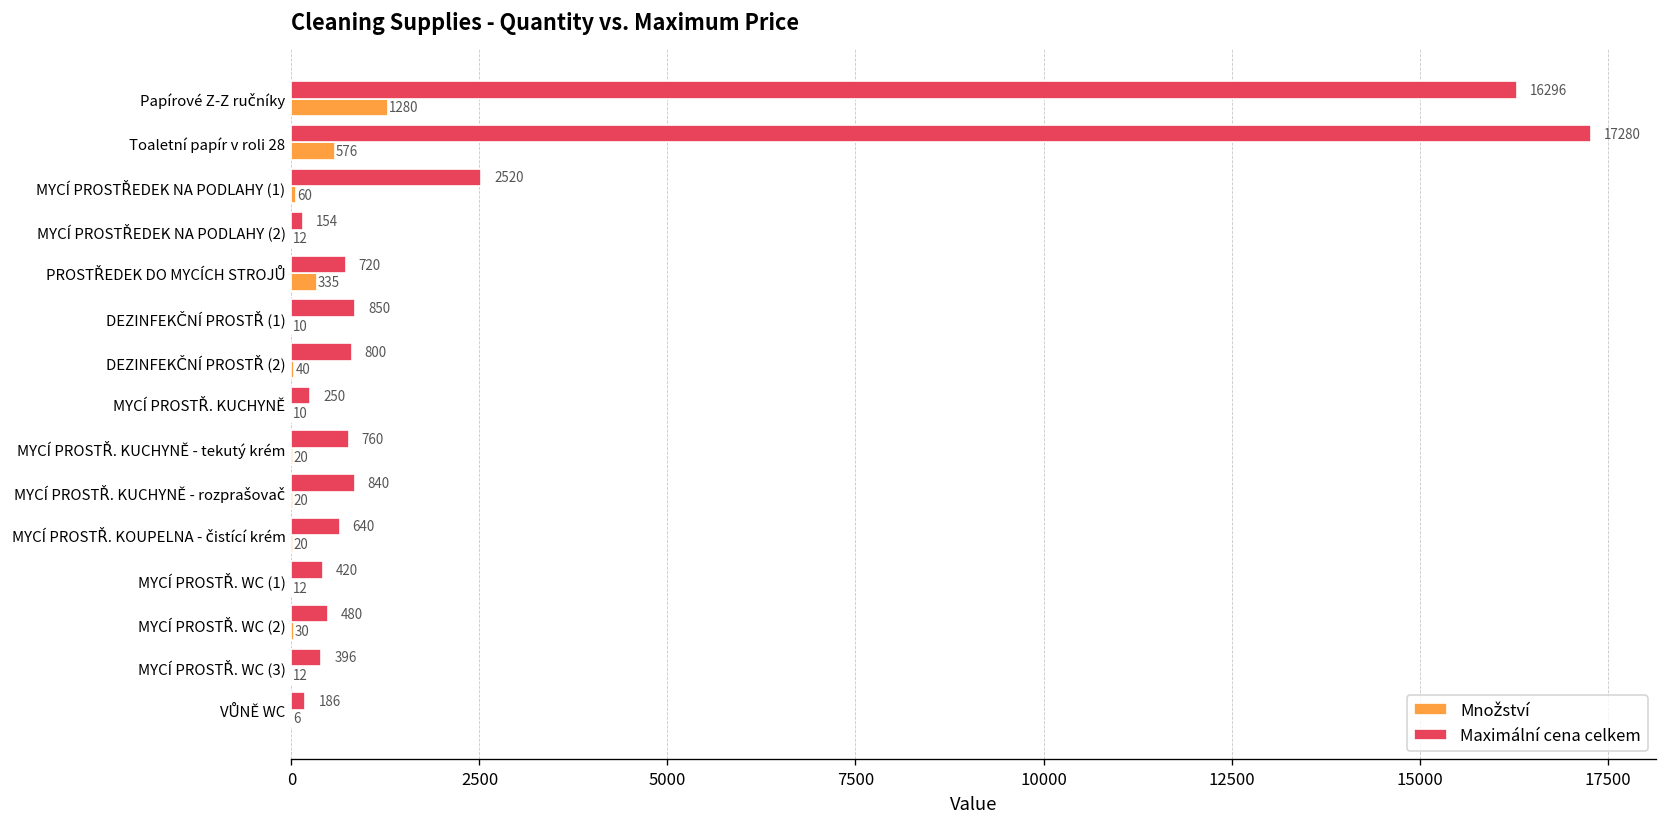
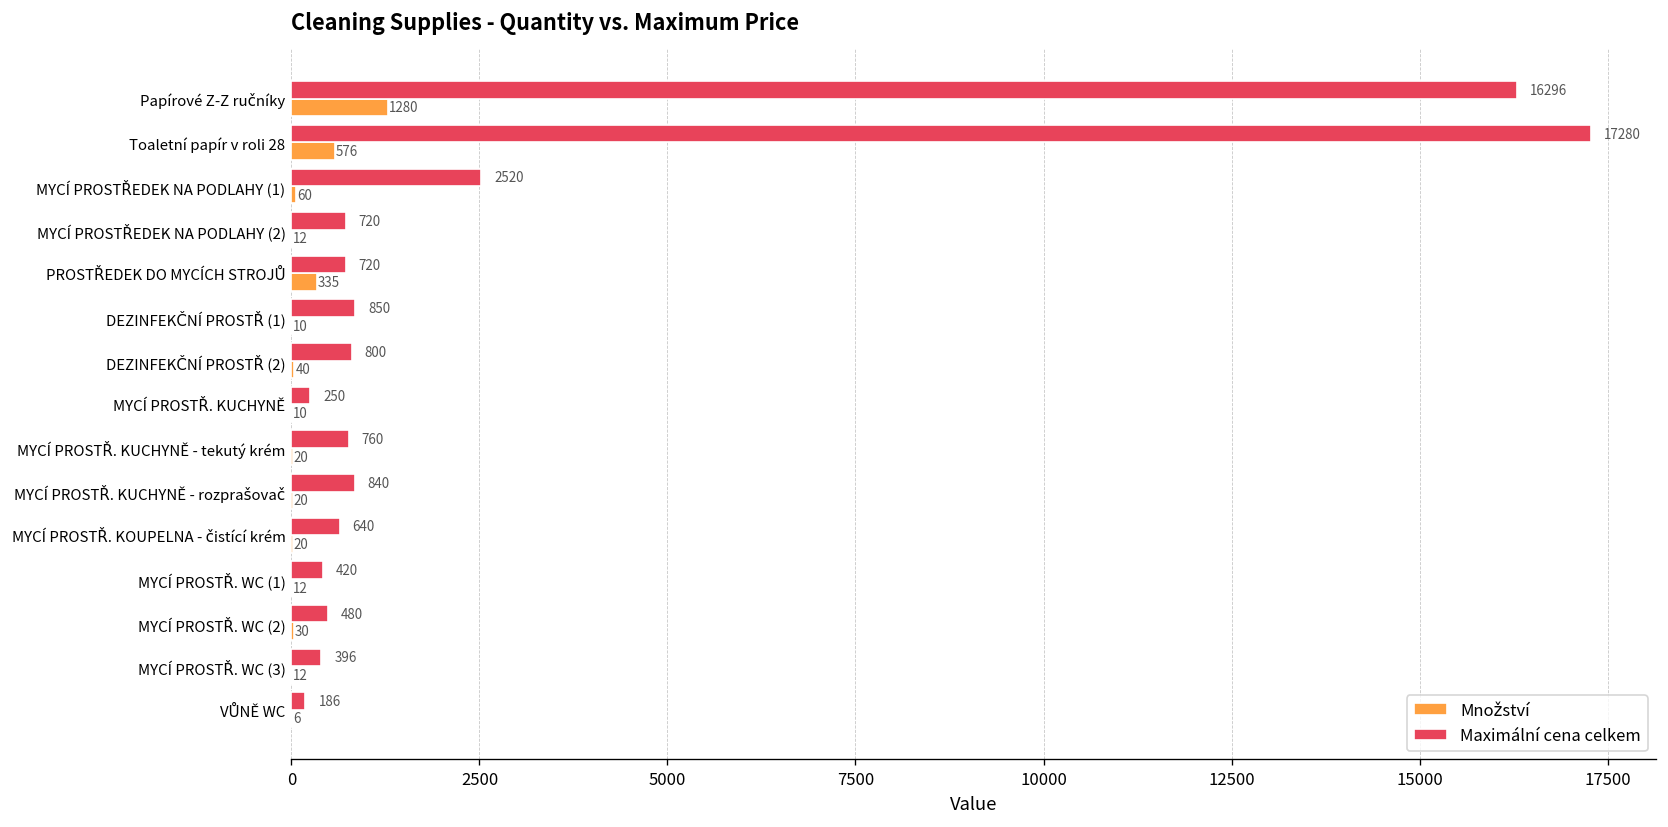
Maximální cena celkem, MYCÍ PROSTŘEDEK NA PODLAHY (2): 154 -> 720
